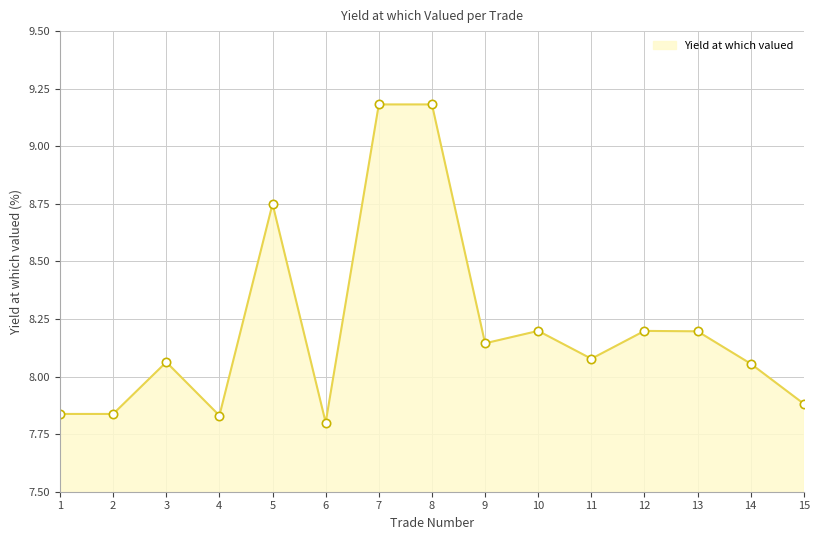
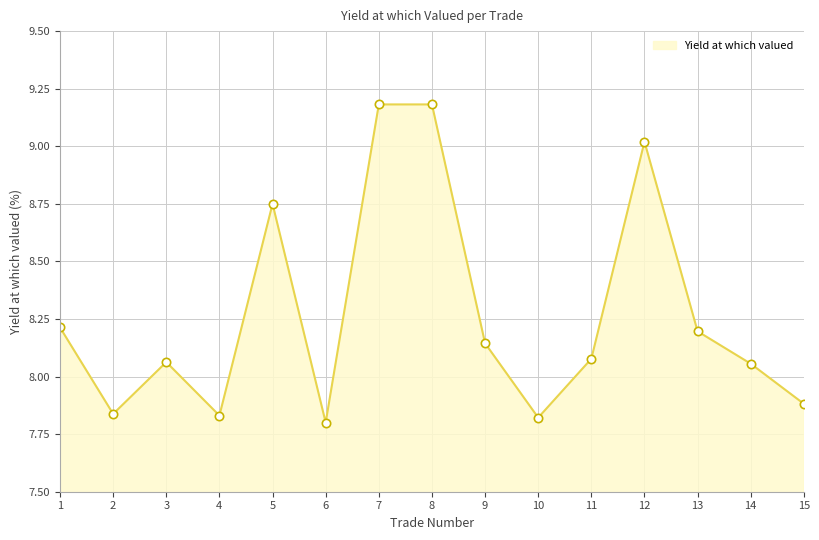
1: 7.84 -> 8.21
10: 8.20 -> 7.82
12: 8.20 -> 9.02
